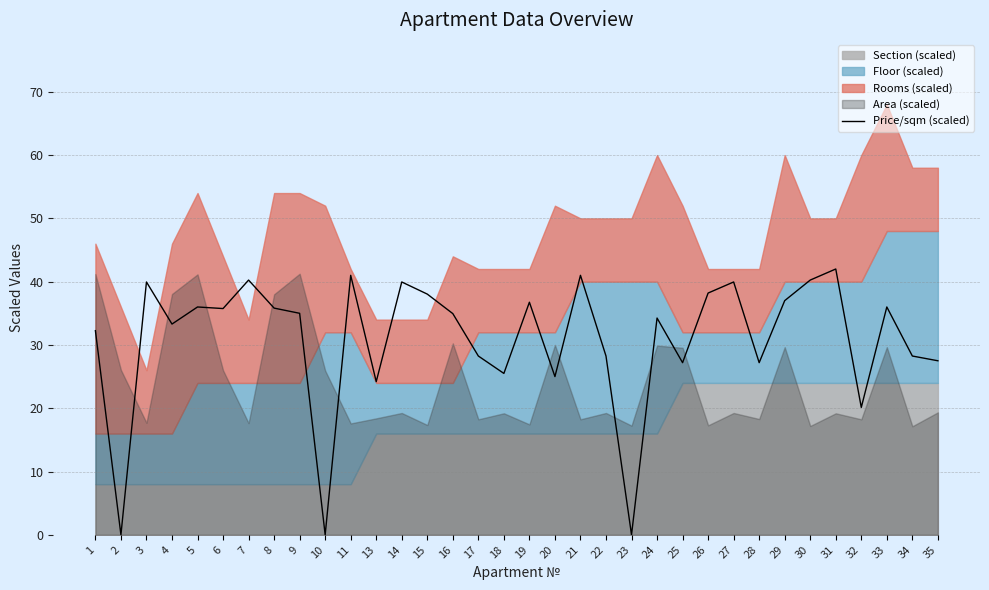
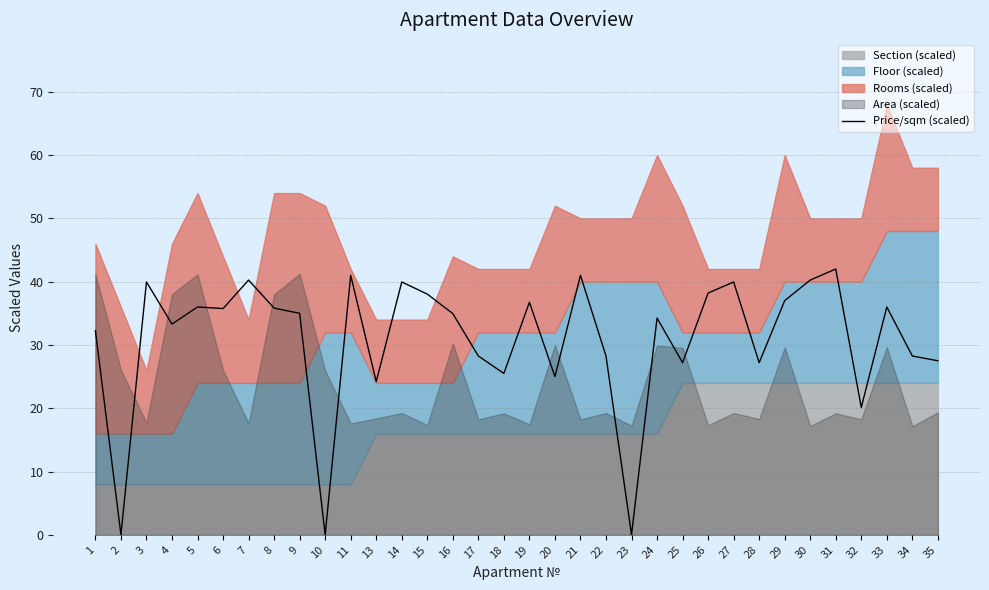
Rooms (scaled), 32: 20 -> 10
